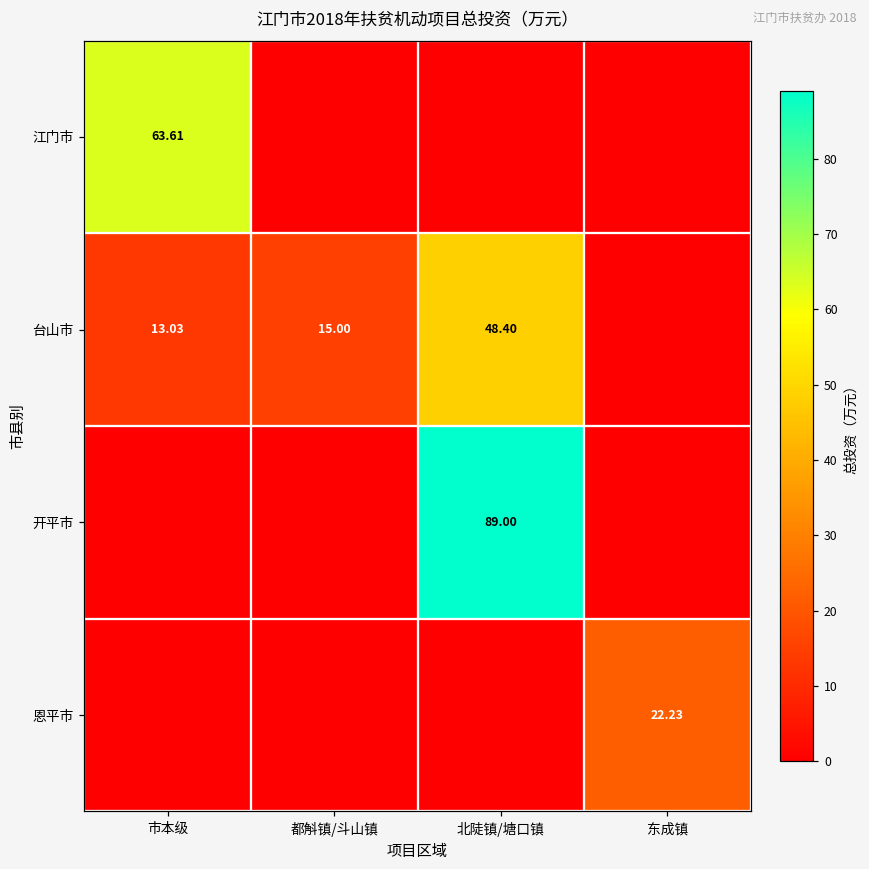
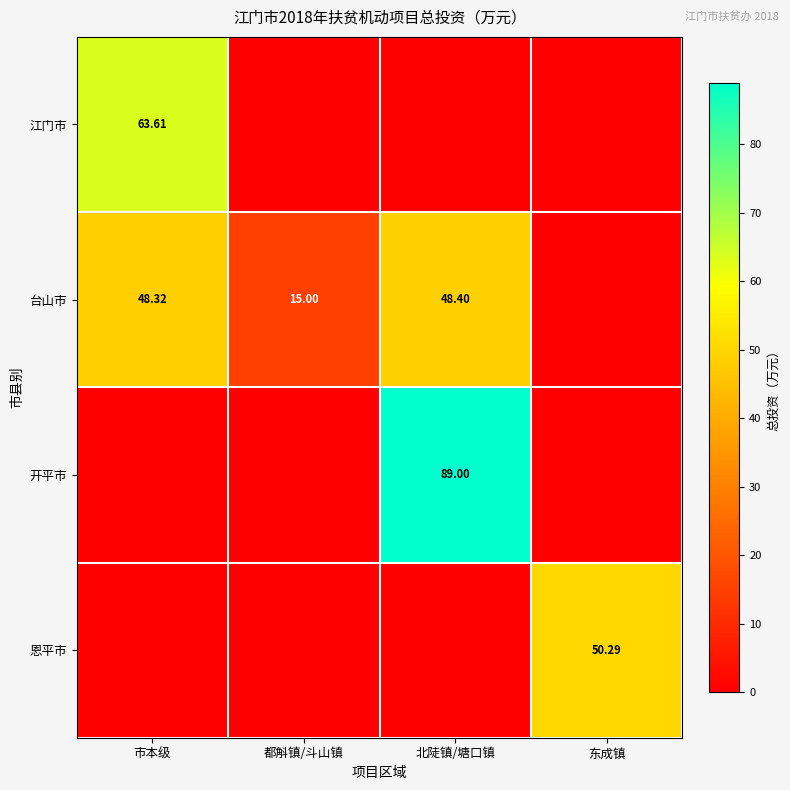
台山市, 市本级: 13.03 -> 48.32
恩平市, 东成镇: 22.23 -> 50.29
